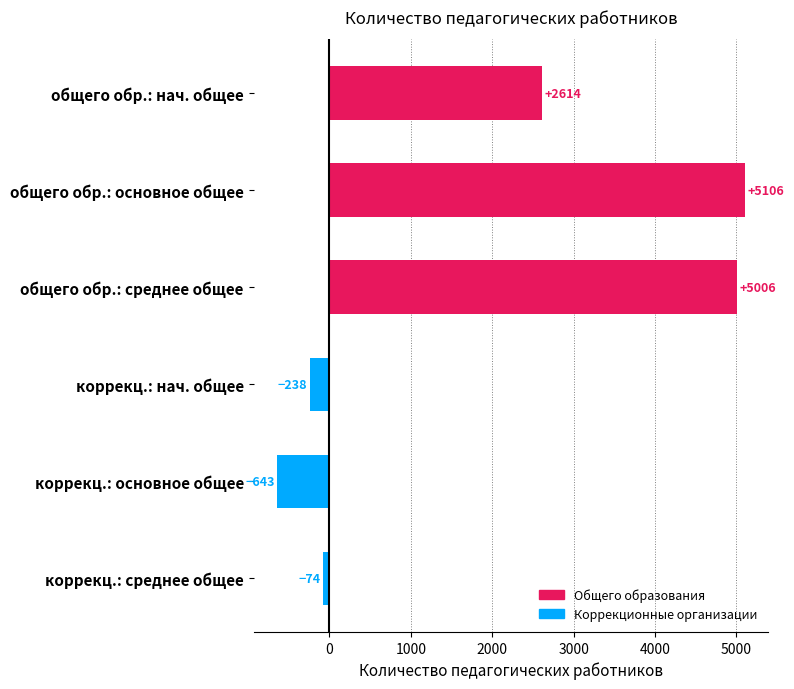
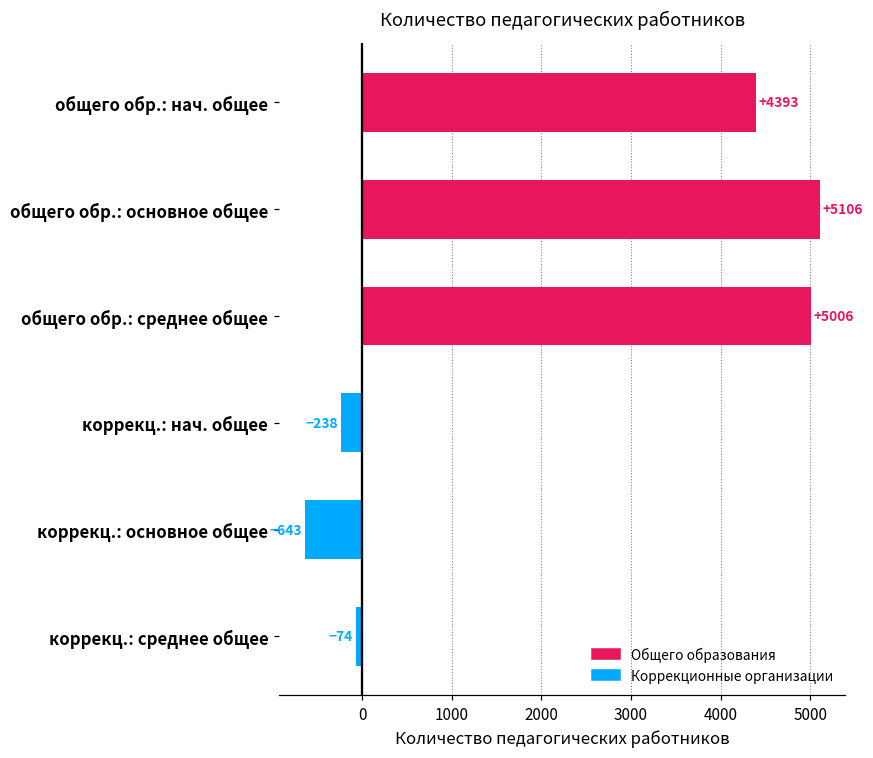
общего обр.: нач. общее: +2614 -> +4393
